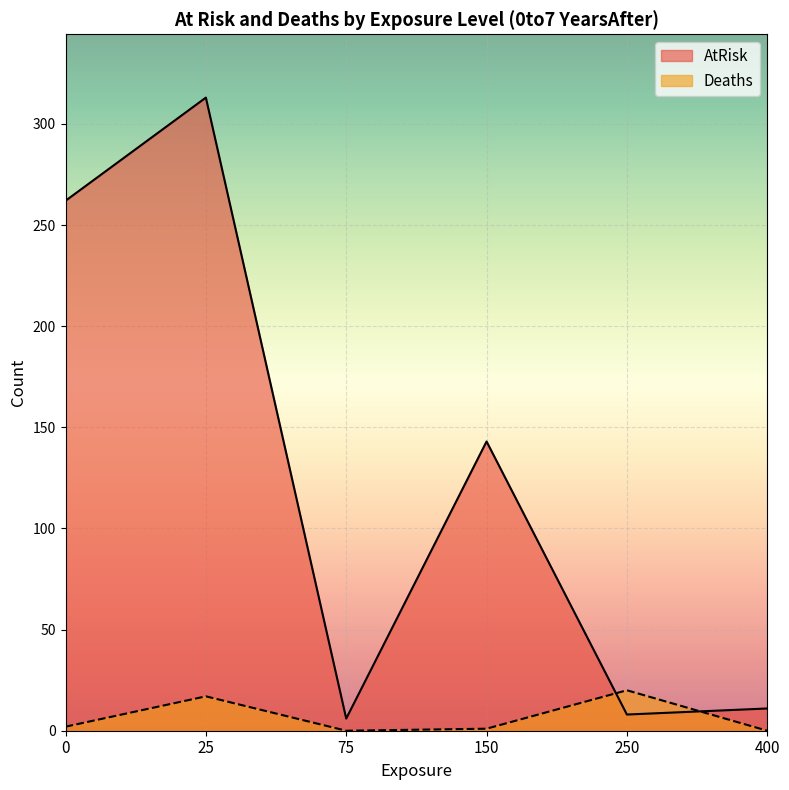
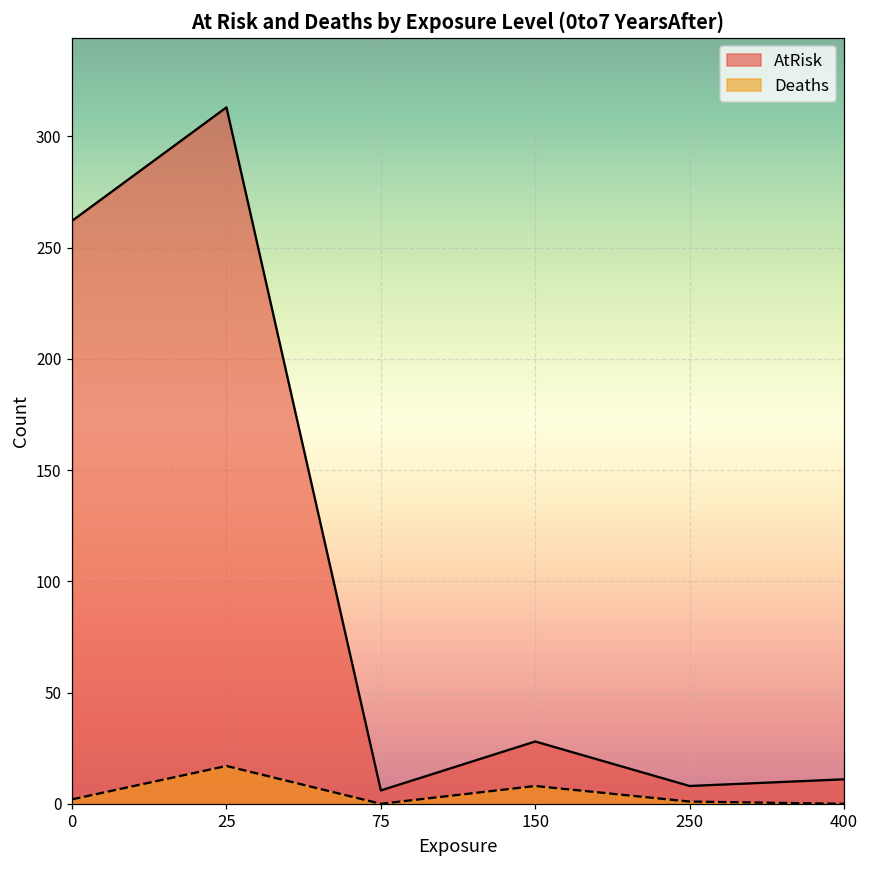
AtRisk, 150: 143 -> 28
Deaths, 150: 1 -> 8
Deaths, 250: 20 -> 1
